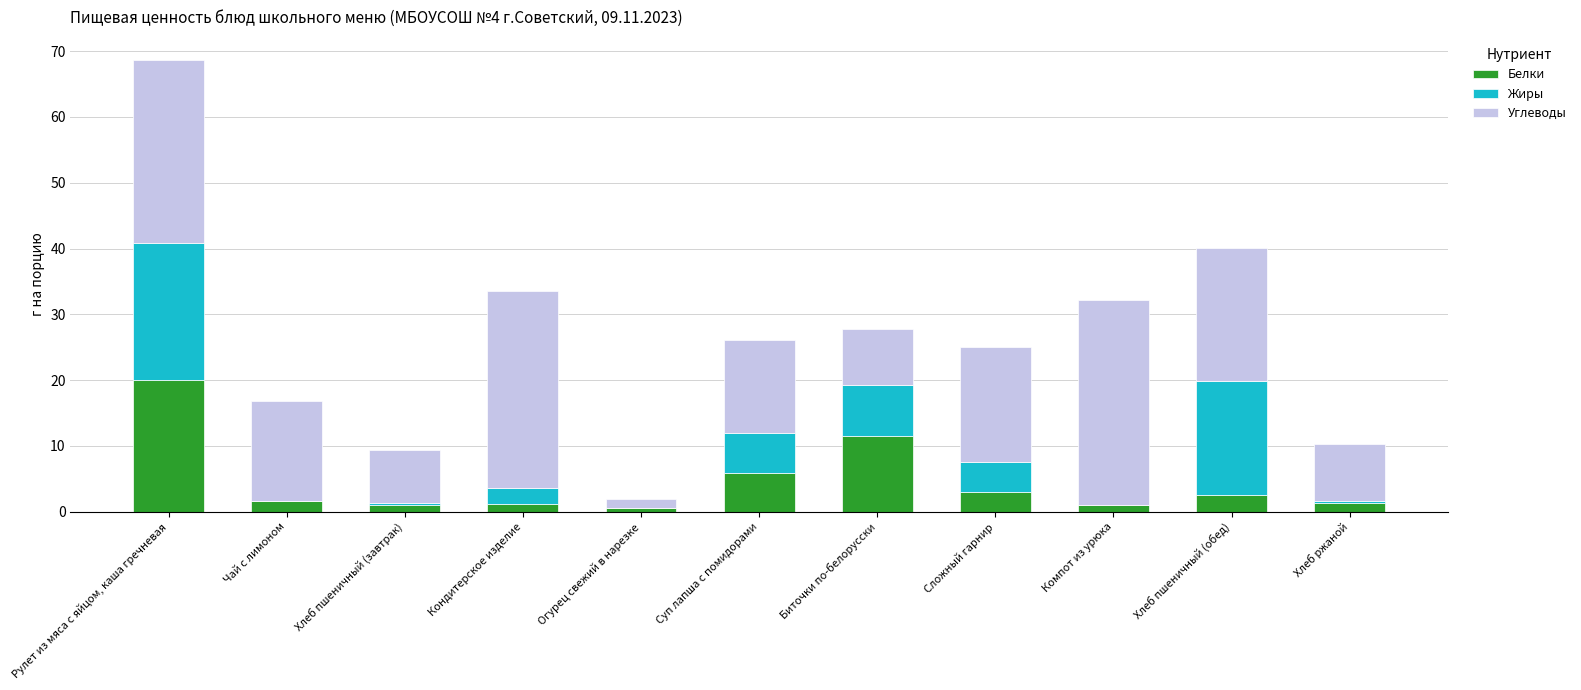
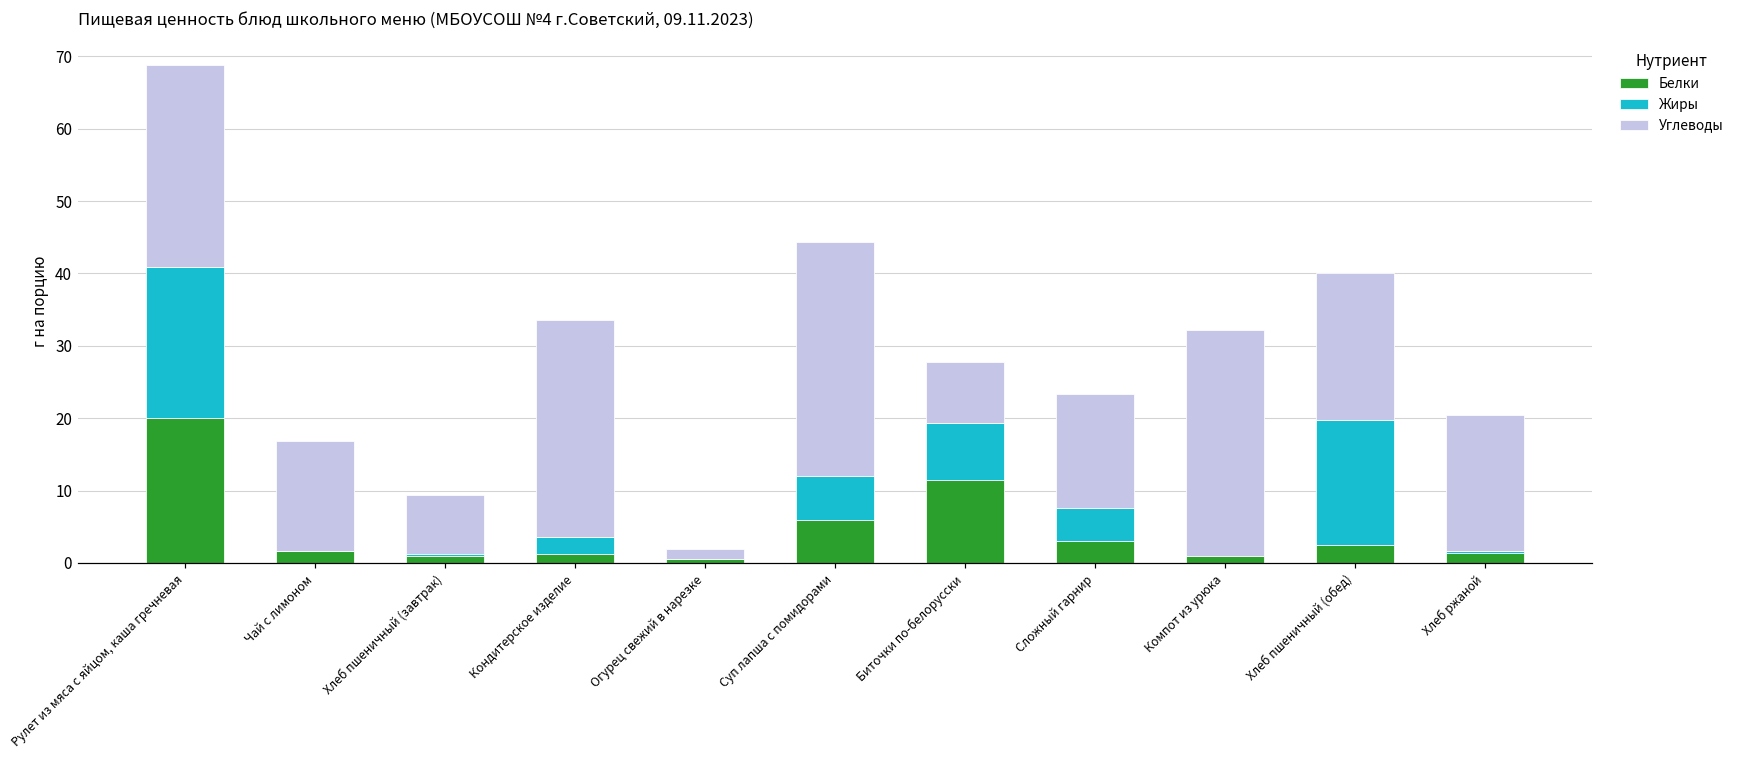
Углеводы, Суп лапша с помидорами: 14 -> 32
Углеводы, Сложный гарнир: 17 -> 16
Углеводы, Хлеб ржаной: 9 -> 19
